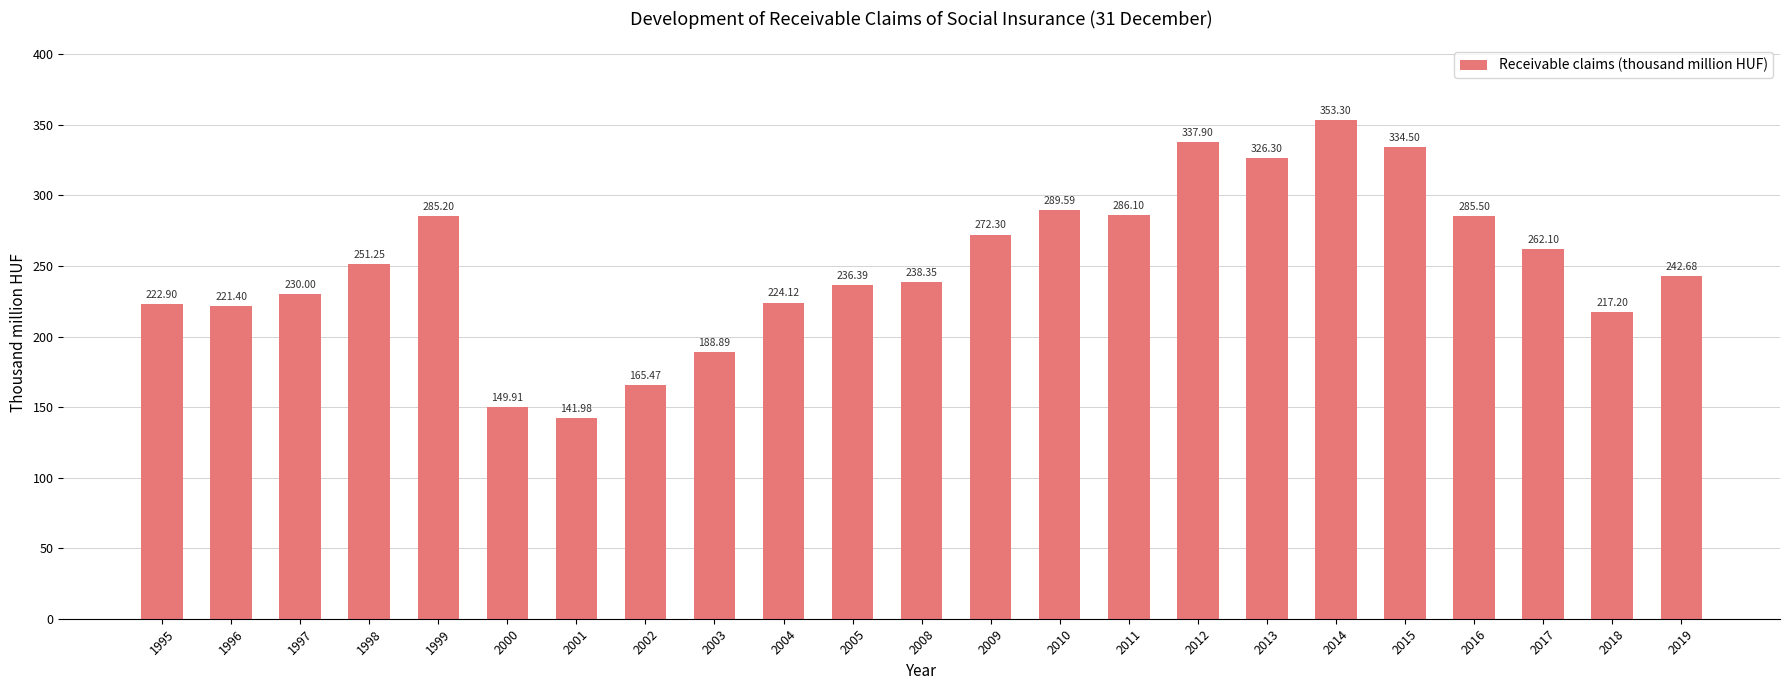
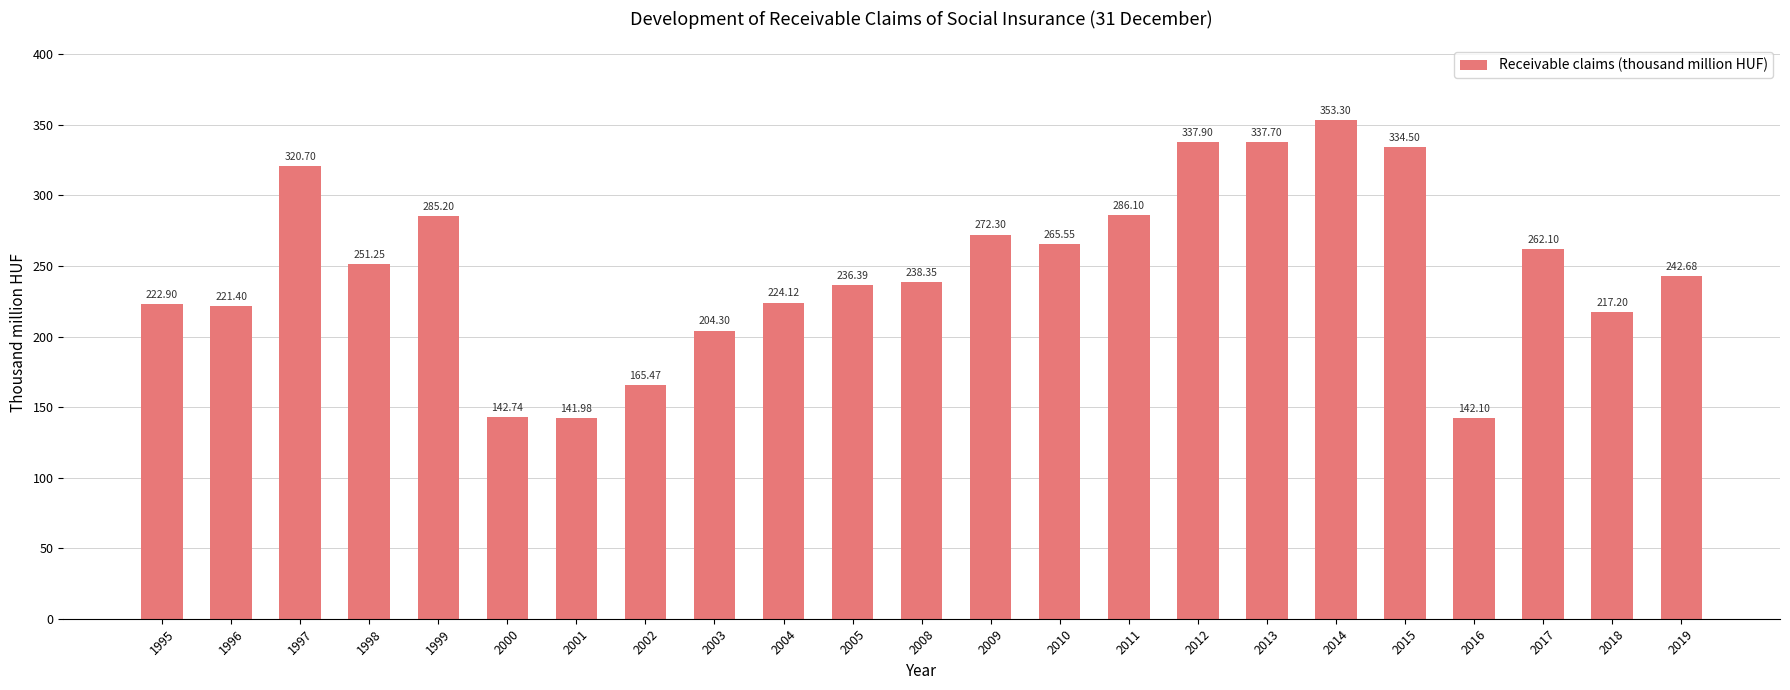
1997: 230.00 -> 320.70
2000: 149.91 -> 142.74
2003: 188.89 -> 204.30
2010: 289.59 -> 265.55
2013: 326.30 -> 337.70
2016: 285.50 -> 142.10
